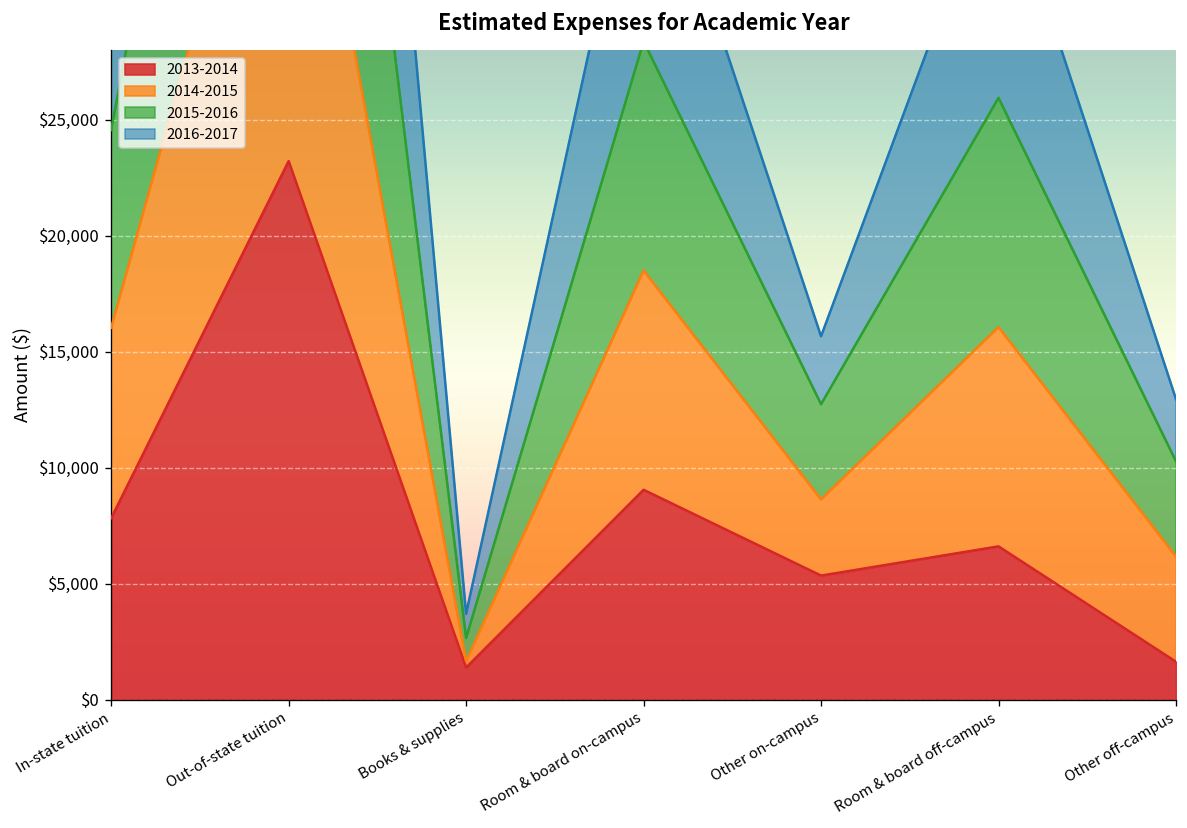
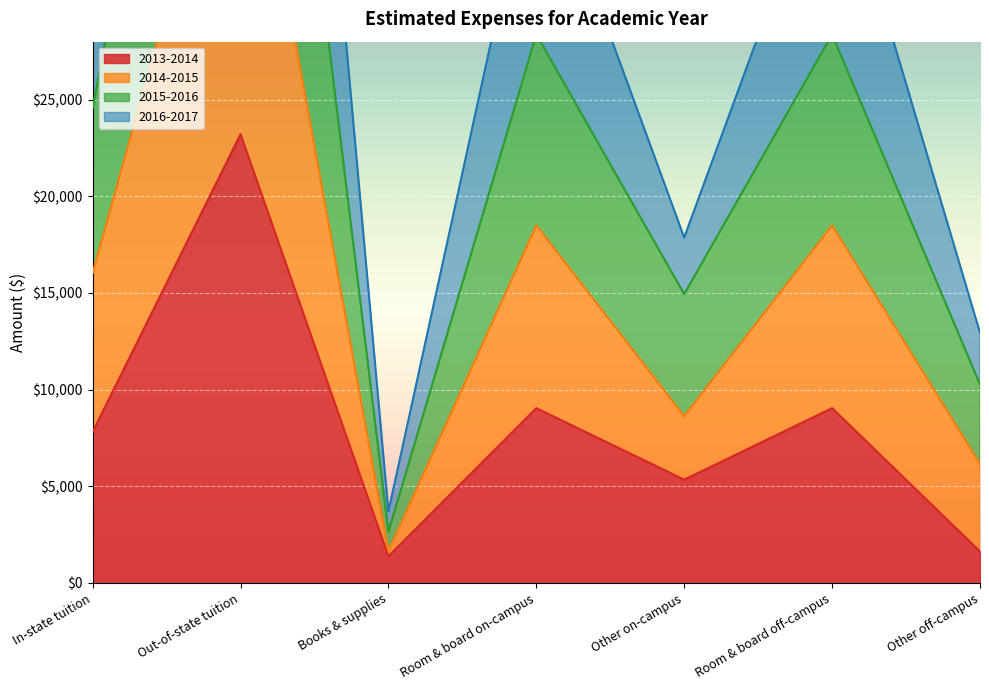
2015-2016, Other on-campus: $4,100 -> $6,300
2013-2014, Room & board off-campus: $6,600 -> $9,000
